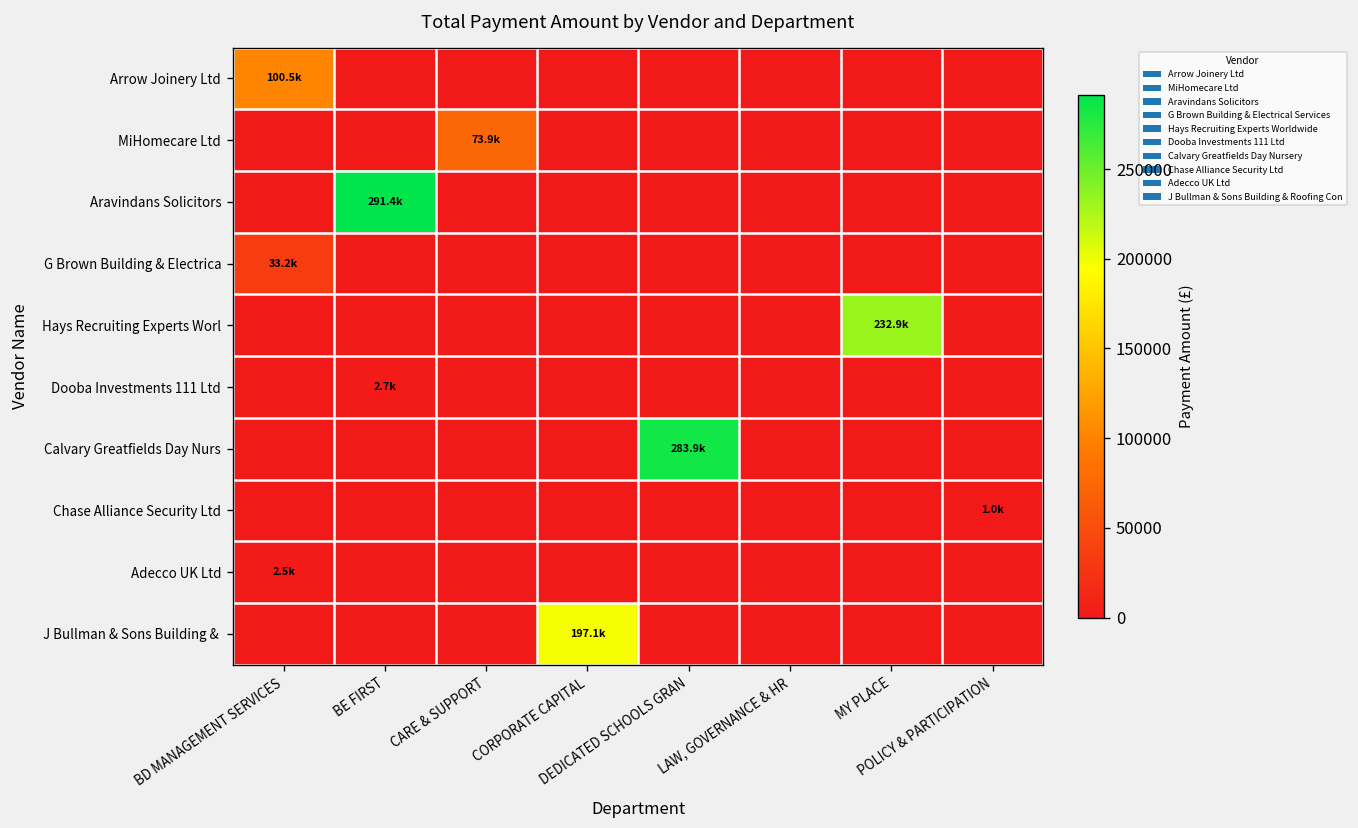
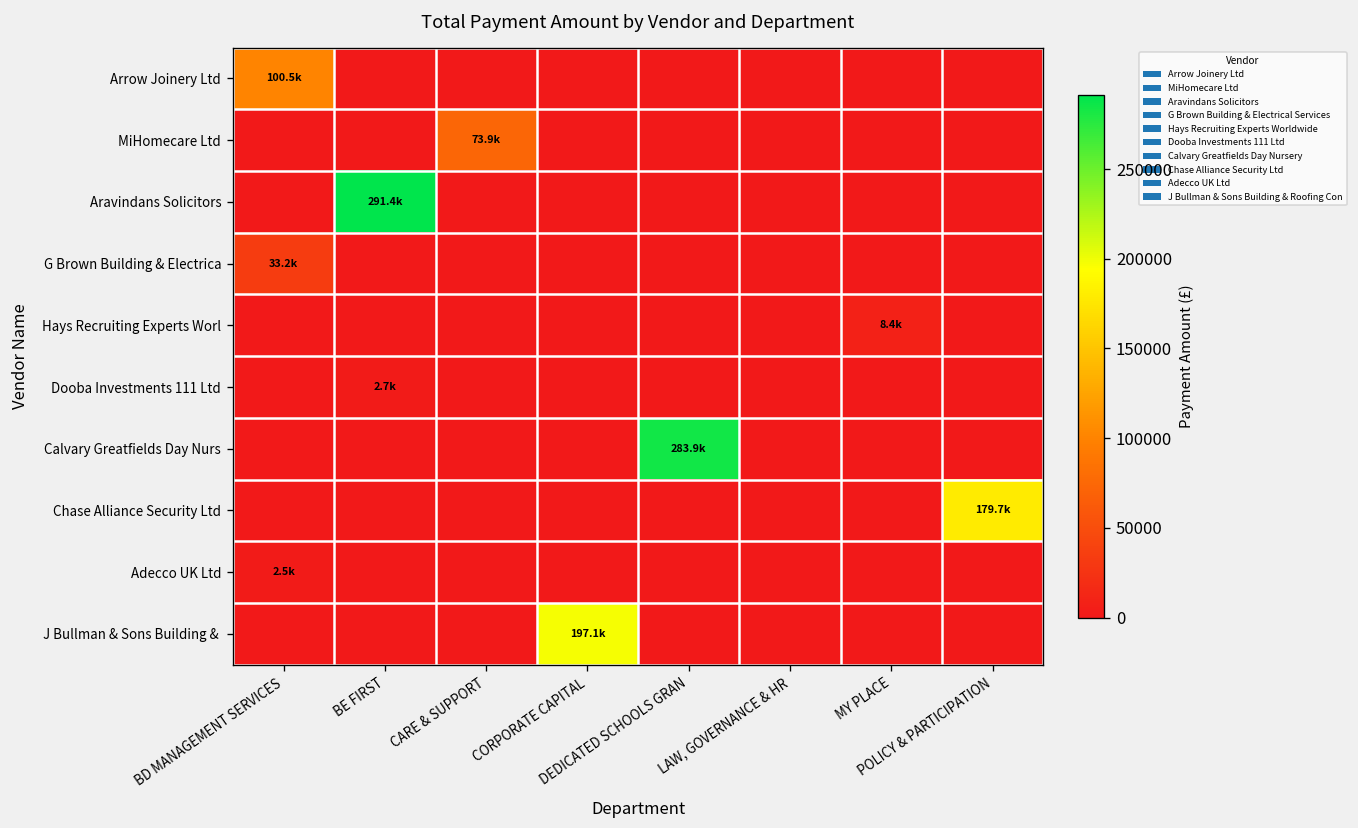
Hays Recruiting Experts Worl, MY PLACE: 232.9k -> 8.4k
Chase Alliance Security Ltd, POLICY & PARTICIPATION: 1.0k -> 179.7k
